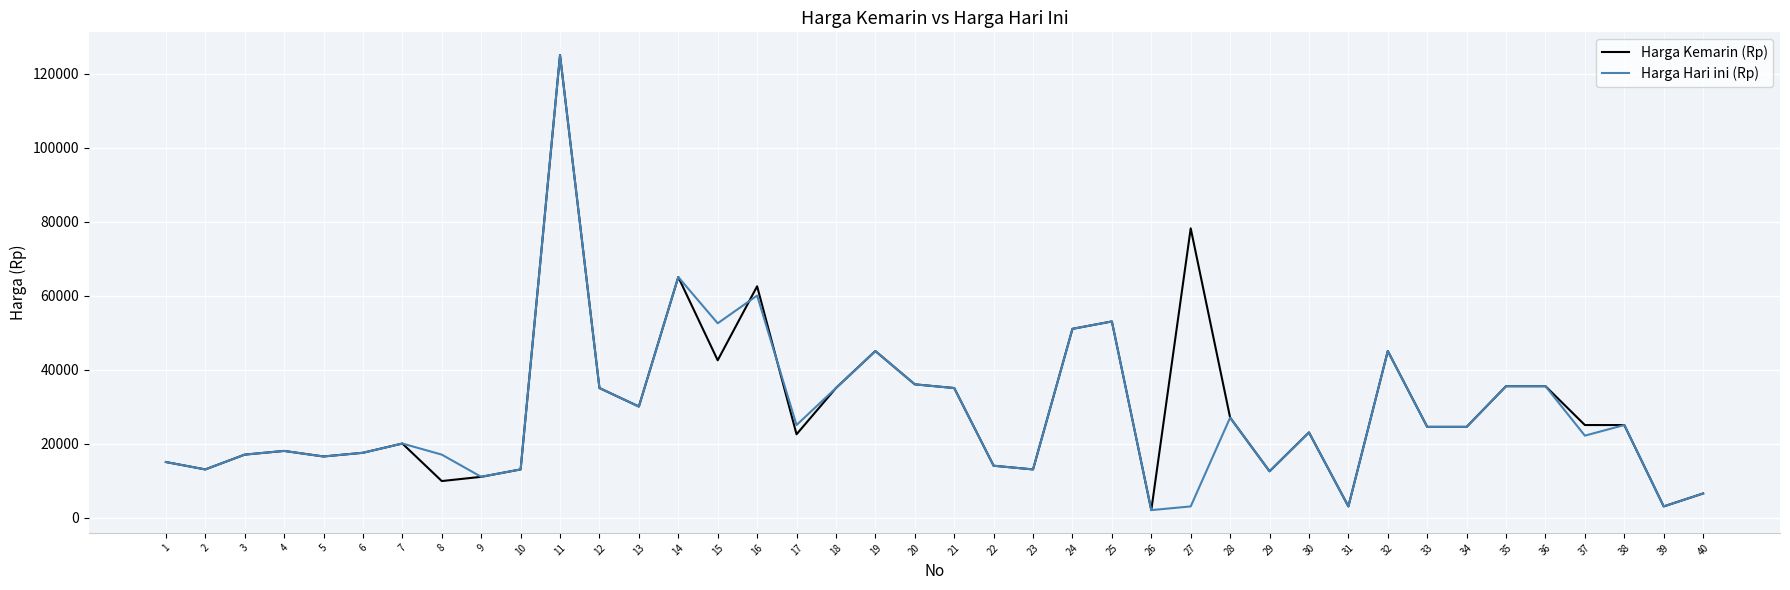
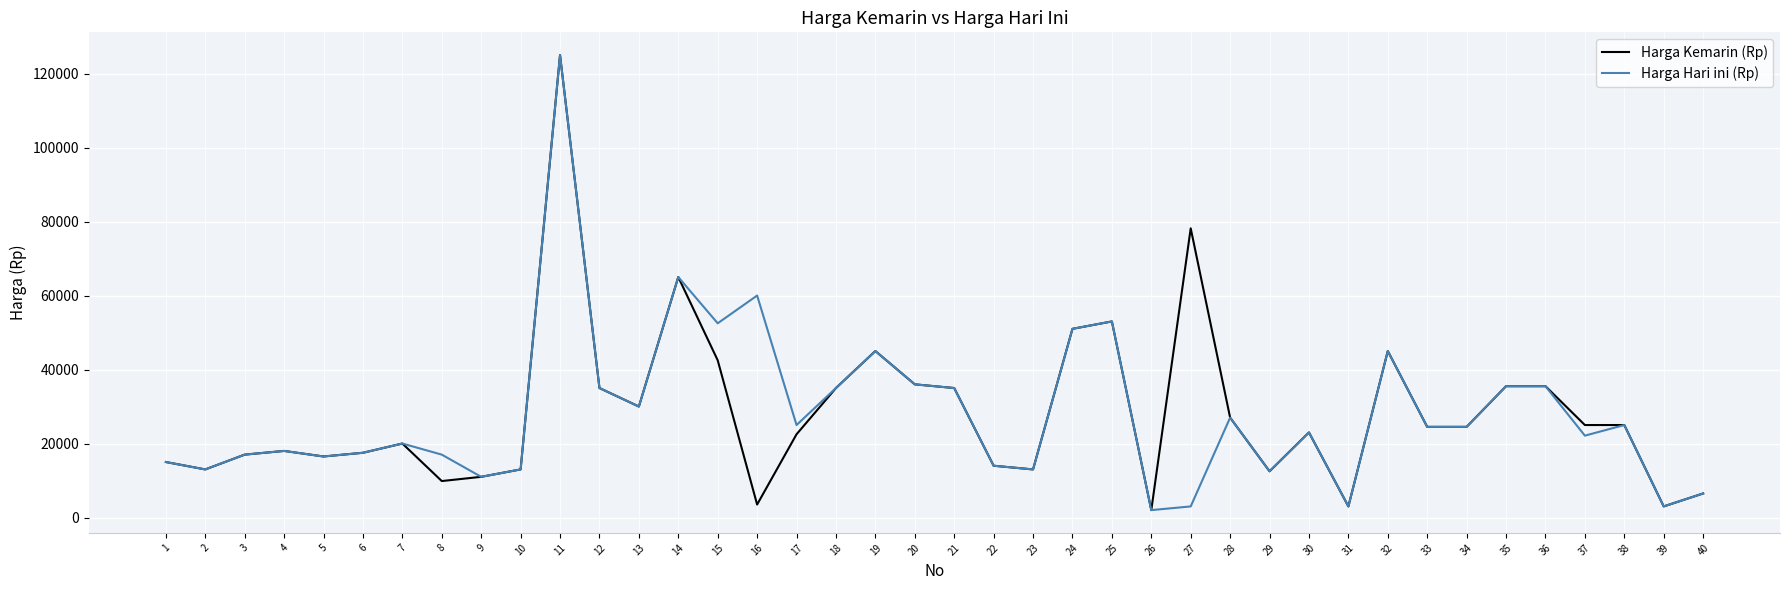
Harga Kemarin (Rp), 16: 63000 -> 4000
